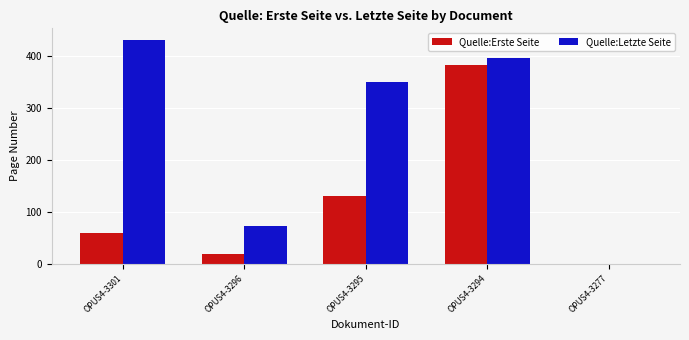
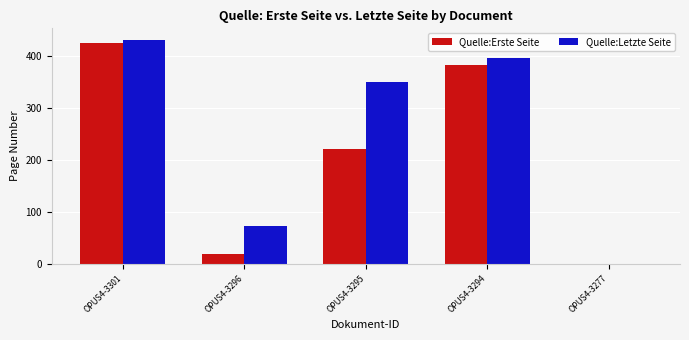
Quelle:Erste Seite, OPUS4-3301: 60 -> 430
Quelle:Erste Seite, OPUS4-3295: 130 -> 220
